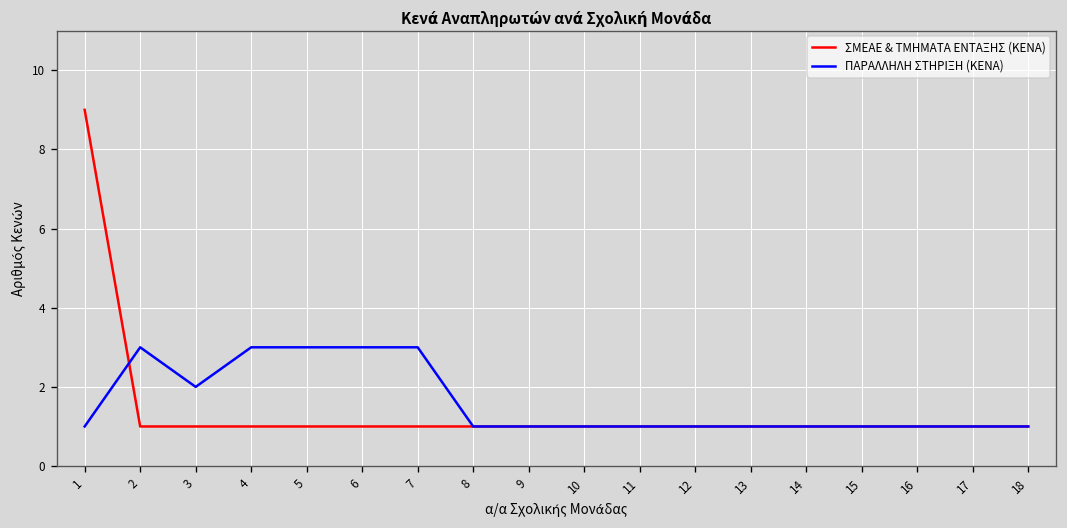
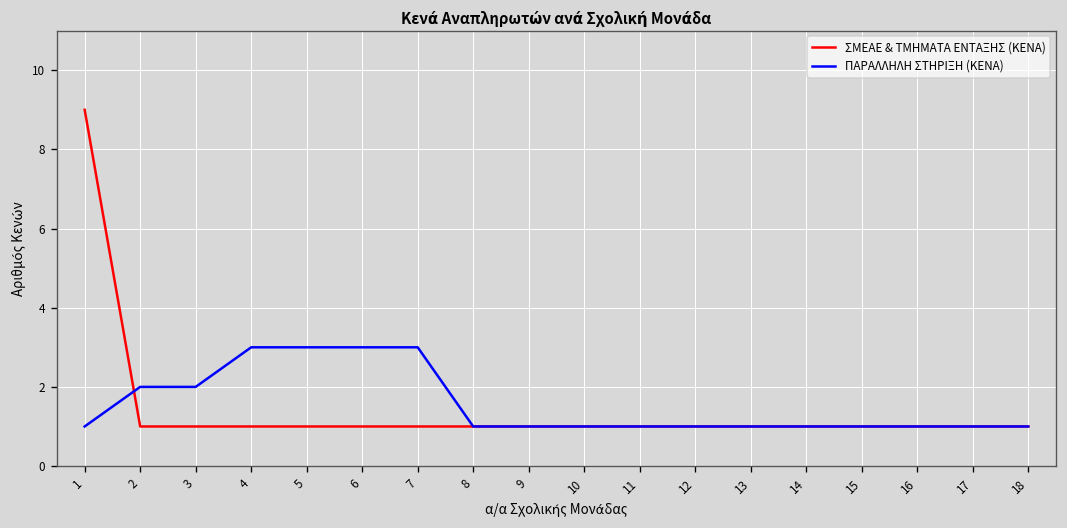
ΠΑΡΑΛΛΗΛΗ ΣΤΗΡΙΞΗ (ΚΕΝΑ), 2: 3 -> 2
